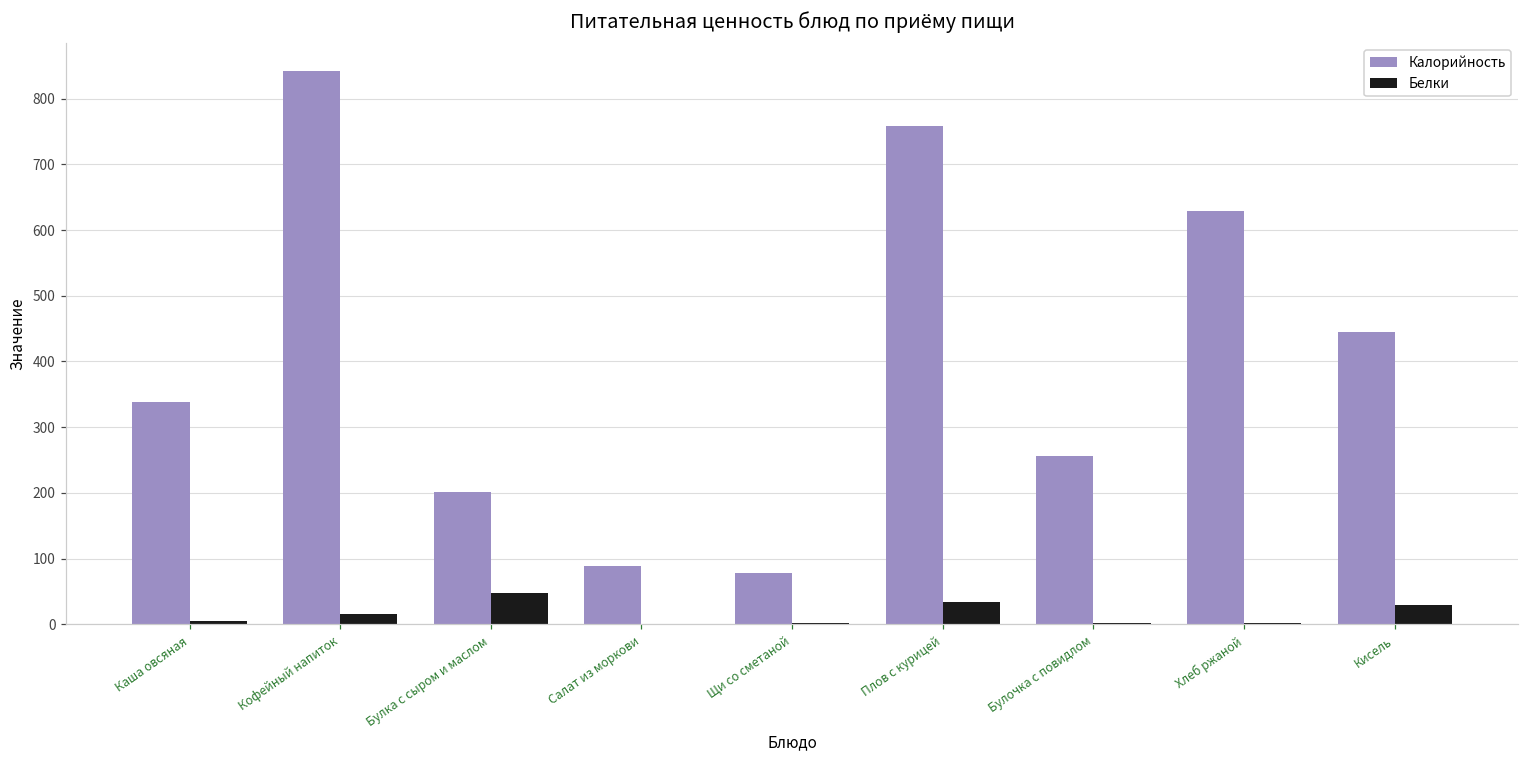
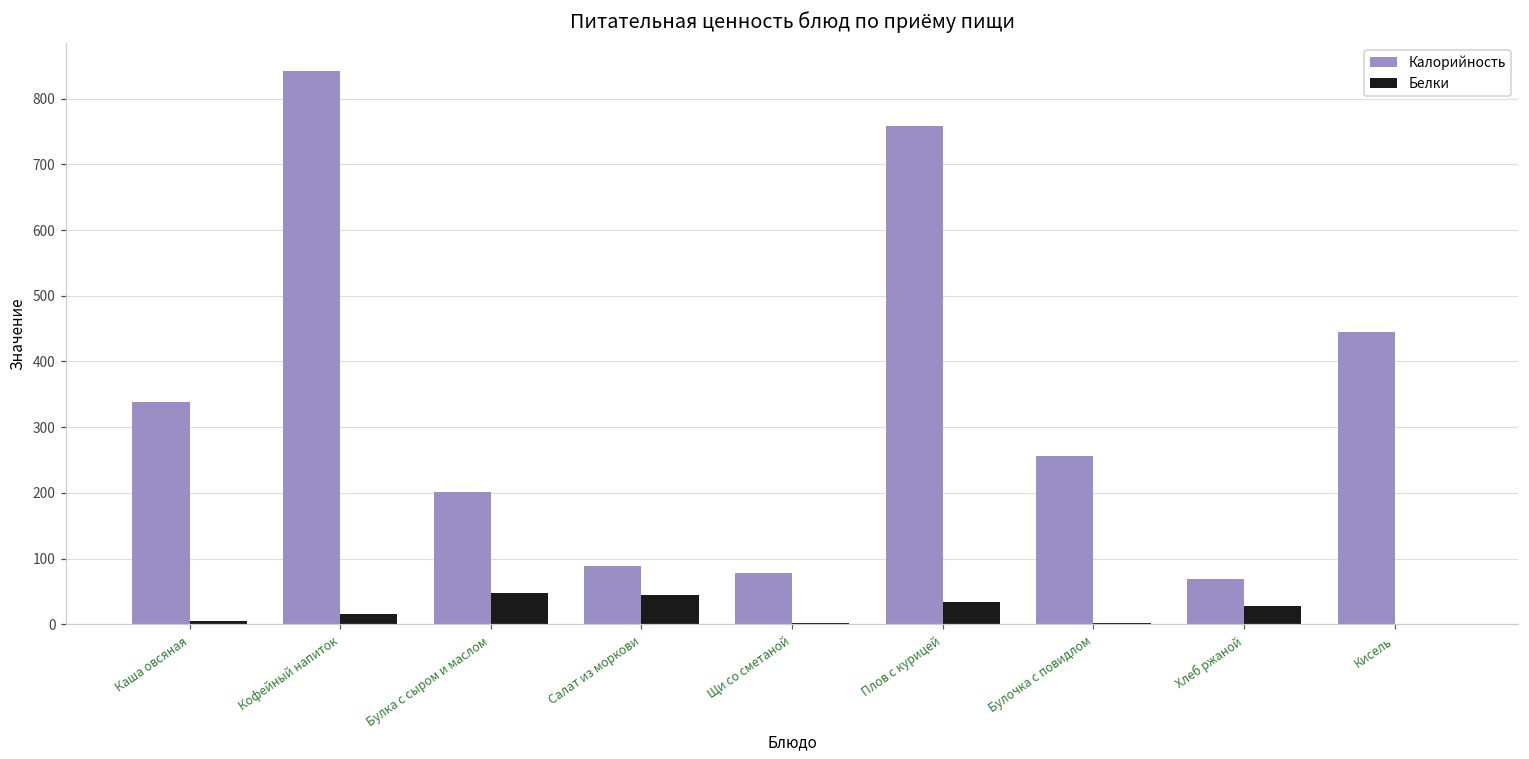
Белки, Салат из моркови: 0 -> 40
Калорийность, Хлеб ржаной: 630 -> 70
Белки, Хлеб ржаной: 0 -> 30
Белки, Кисель: 30 -> 0
